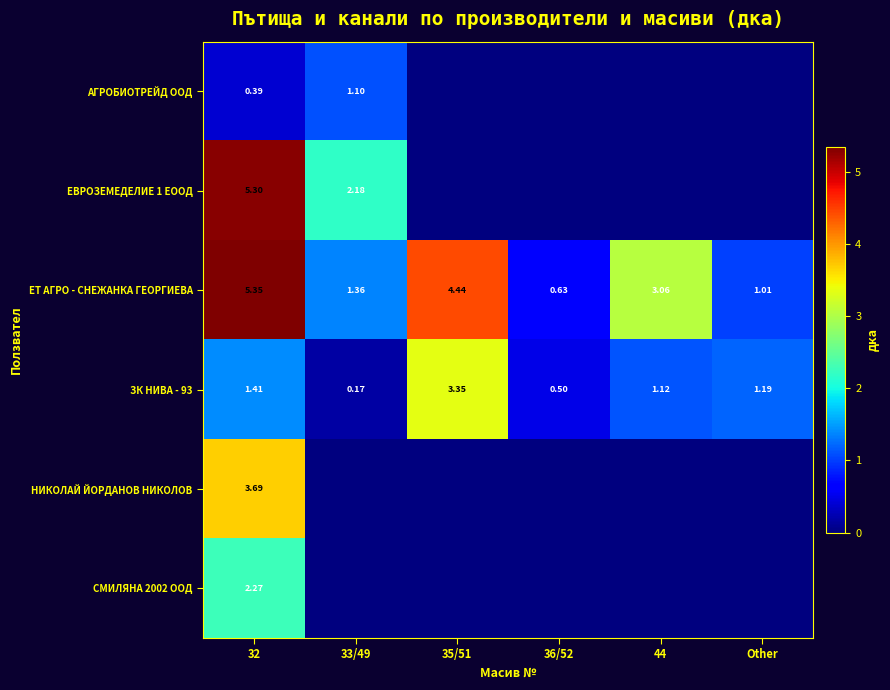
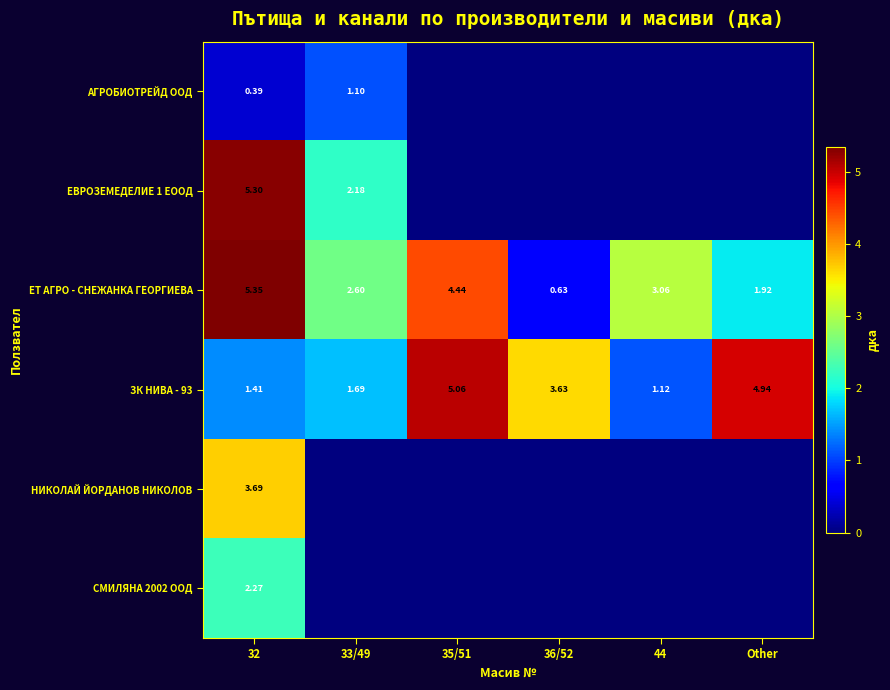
ЕТ АГРО - СНЕЖАНКА ГЕОРГИЕВА, 33/49: 1.36 -> 2.60
ЕТ АГРО - СНЕЖАНКА ГЕОРГИЕВА, Other: 1.01 -> 1.92
ЗК НИВА - 93, 33/49: 0.17 -> 1.69
ЗК НИВА - 93, 35/51: 3.35 -> 5.06
ЗК НИВА - 93, 36/52: 0.50 -> 3.63
ЗК НИВА - 93, Other: 1.19 -> 4.94
